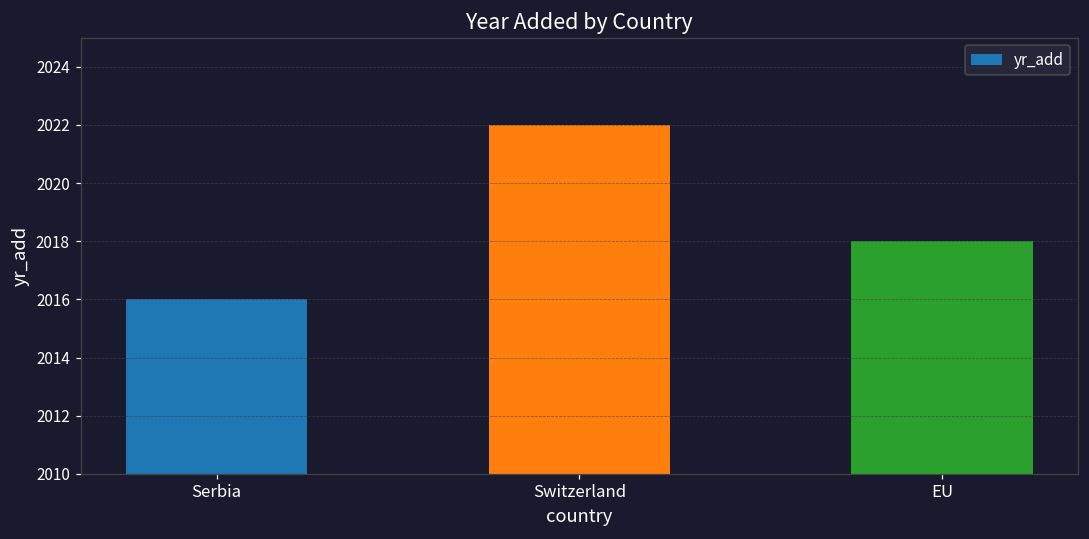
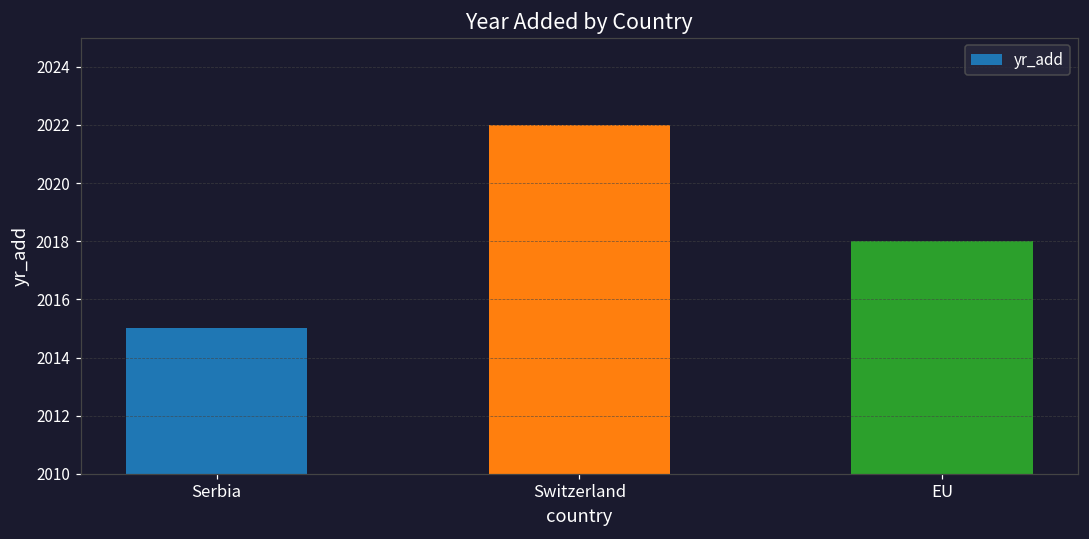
Serbia: 2016 -> 2015
